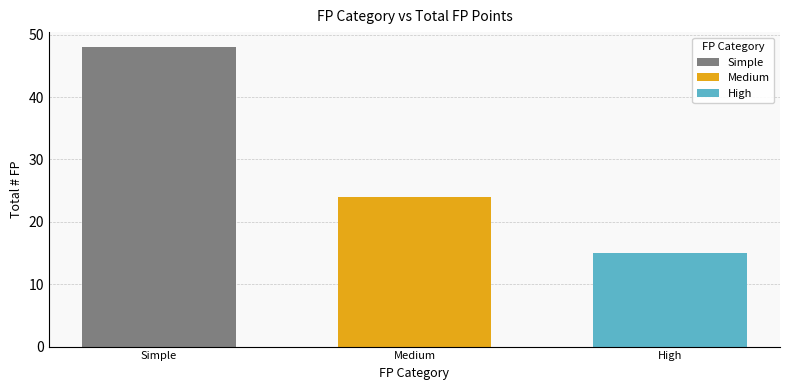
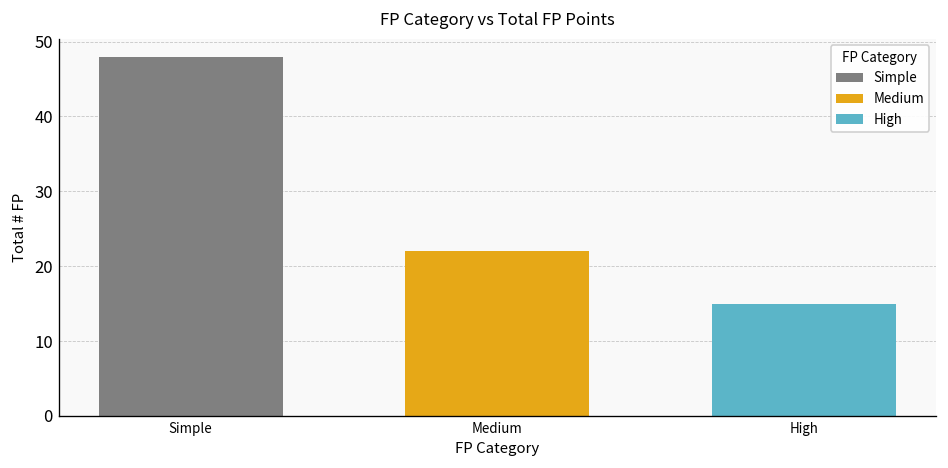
Medium: 24 -> 22
